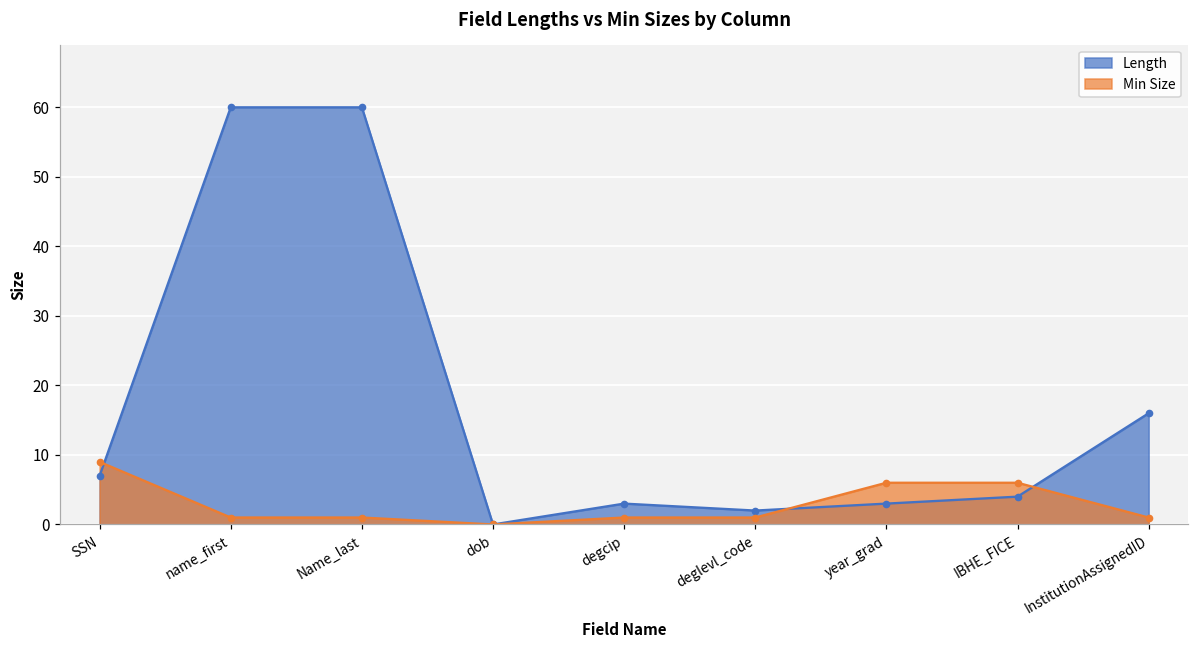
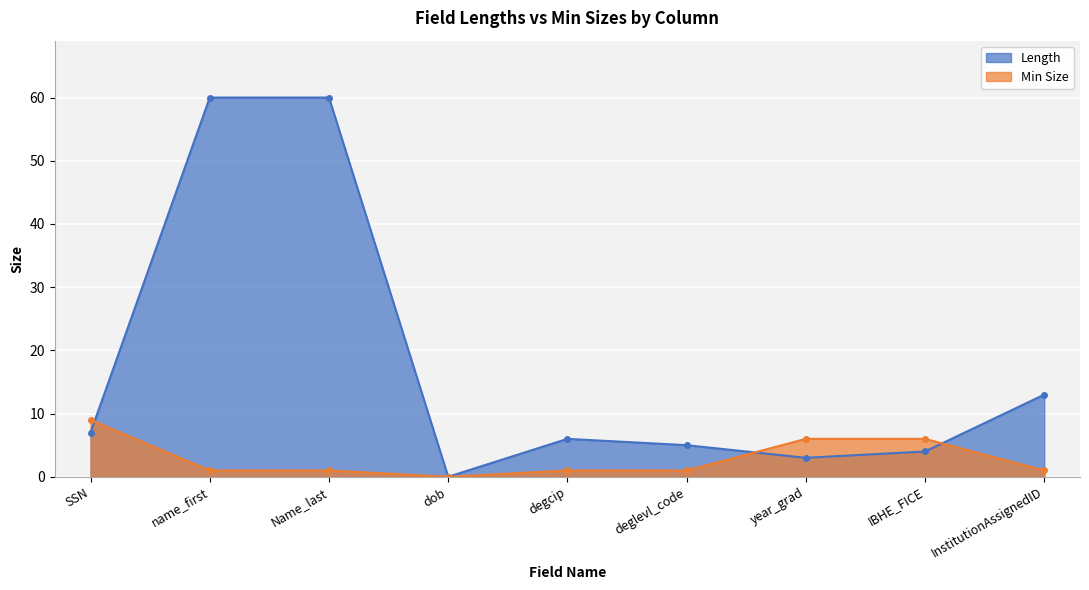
Length, degcip: 3 -> 6
Length, deglevl_code: 2 -> 5
Length, InstitutionAssignedID: 16 -> 13
